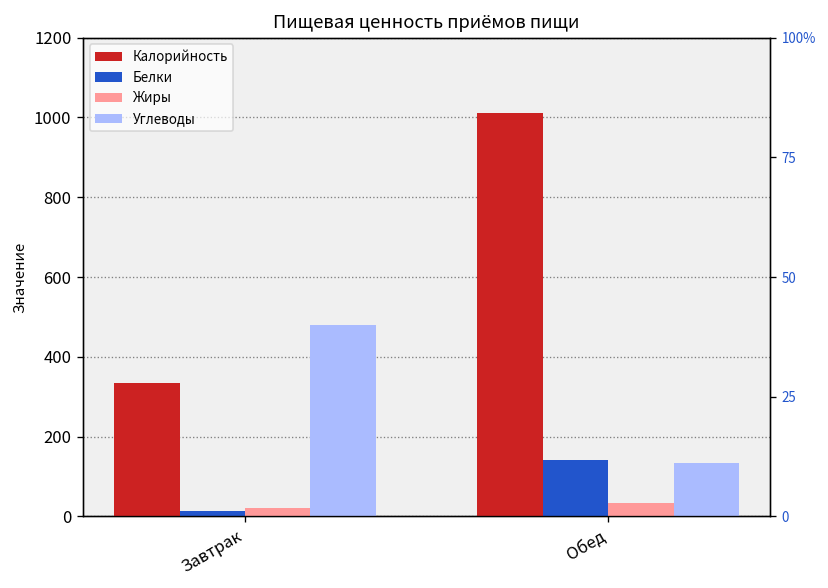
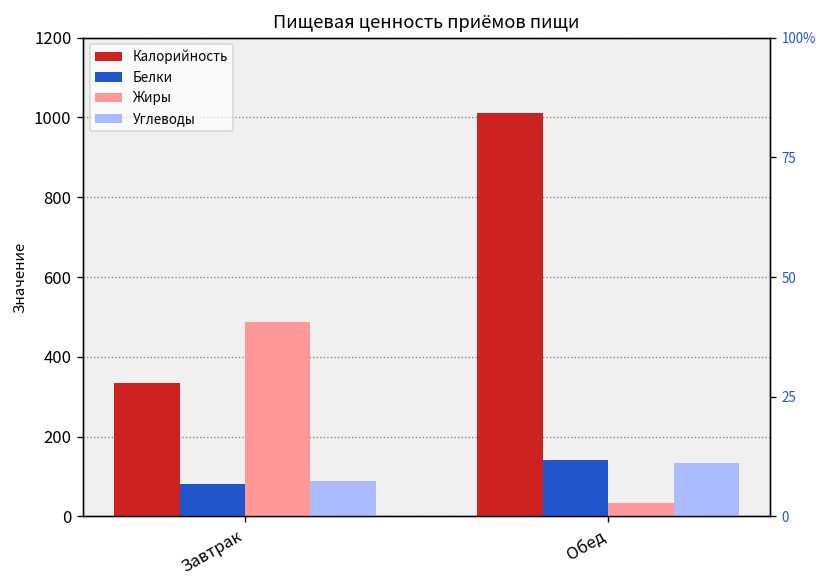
Белки, Завтрак: 10 -> 80
Жиры, Завтрак: 20 -> 490
Углеводы, Завтрак: 480 -> 90
